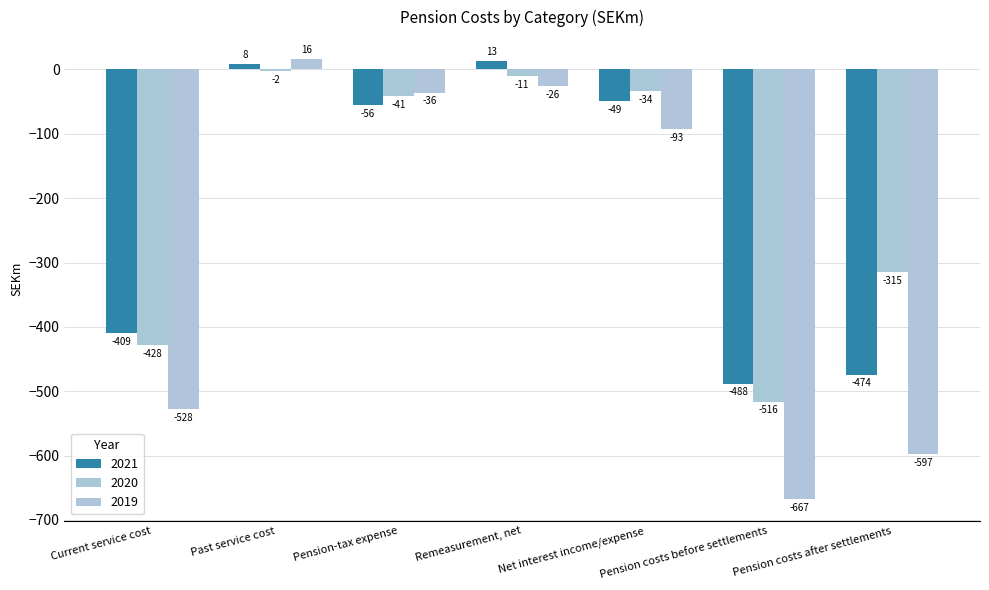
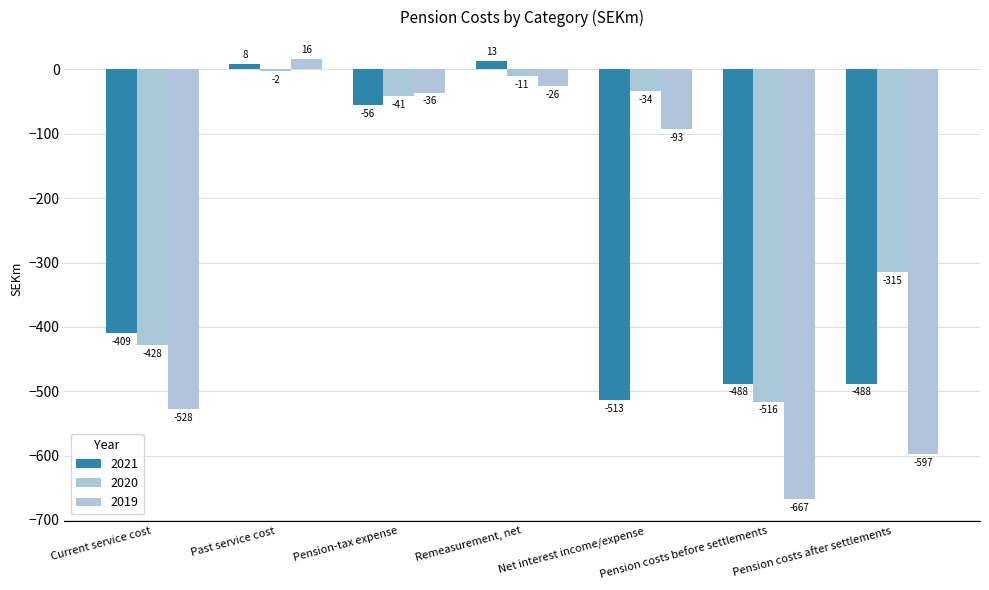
2021, Net interest income/expense: -49 -> -513
2021, Pension costs after settlements: -474 -> -488
